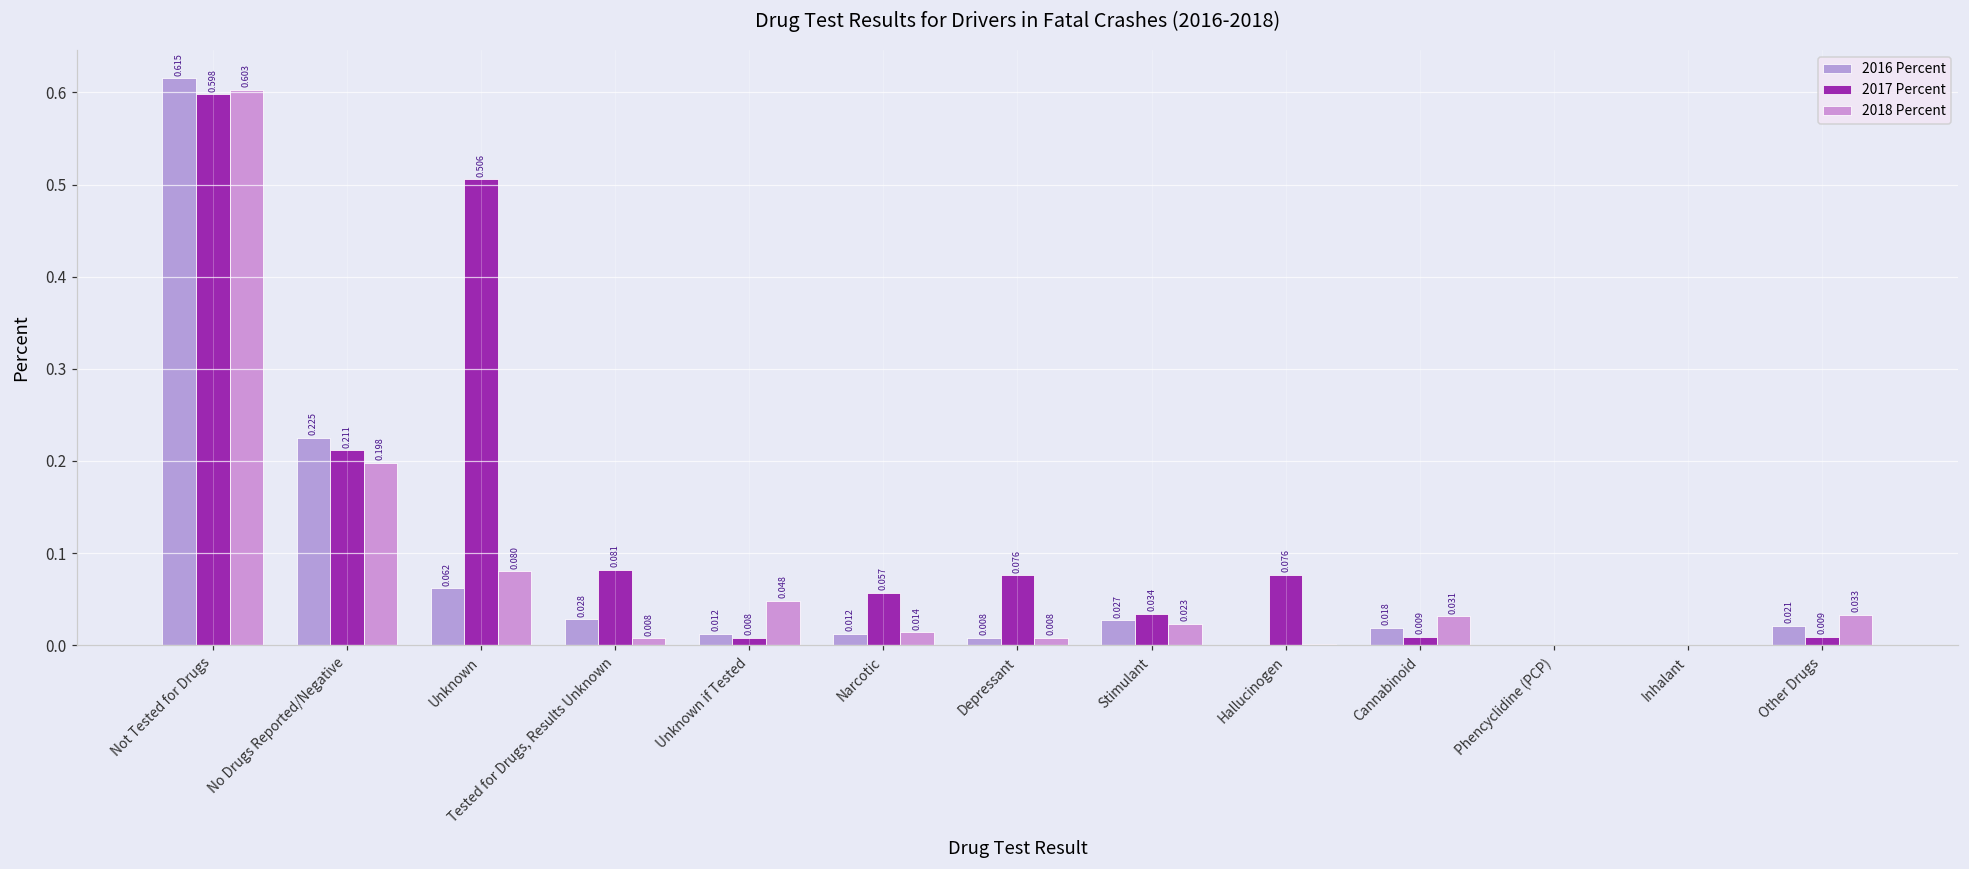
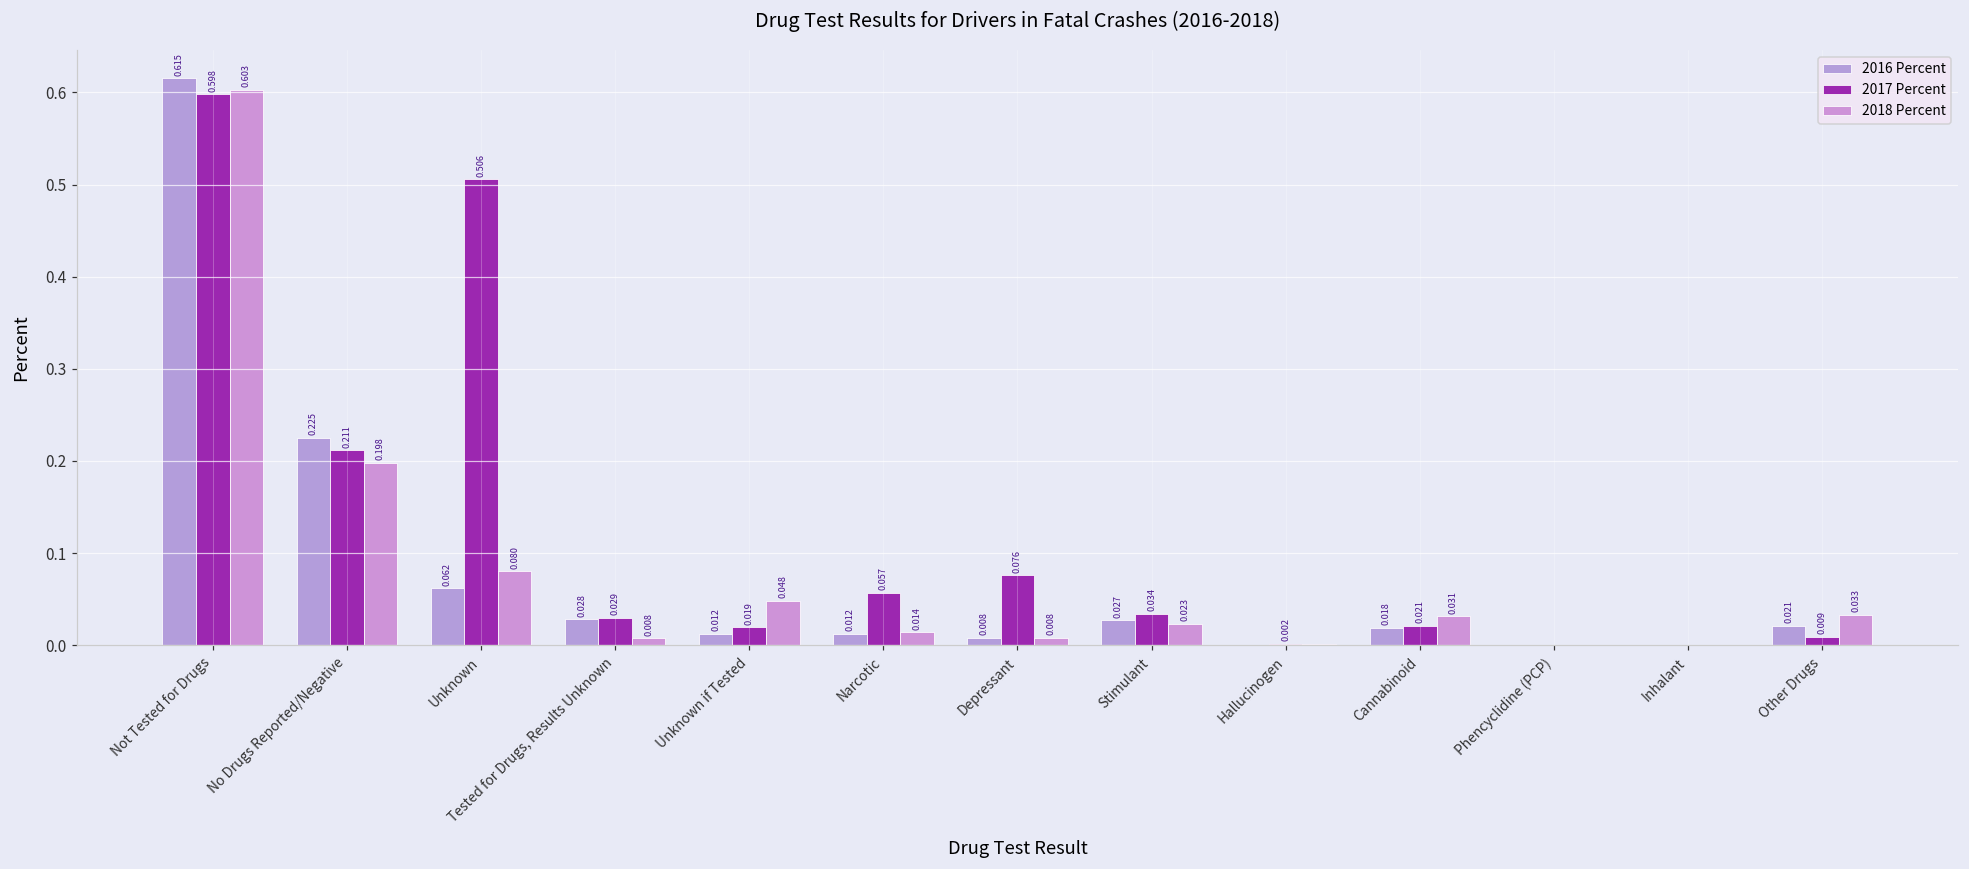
2017 Percent, Tested for Drugs, Results Unknown: 0.081 -> 0.029
2017 Percent, Unknown if Tested: 0.008 -> 0.019
2017 Percent, Hallucinogen: 0.076 -> 0.002
2017 Percent, Cannabinoid: 0.009 -> 0.021
